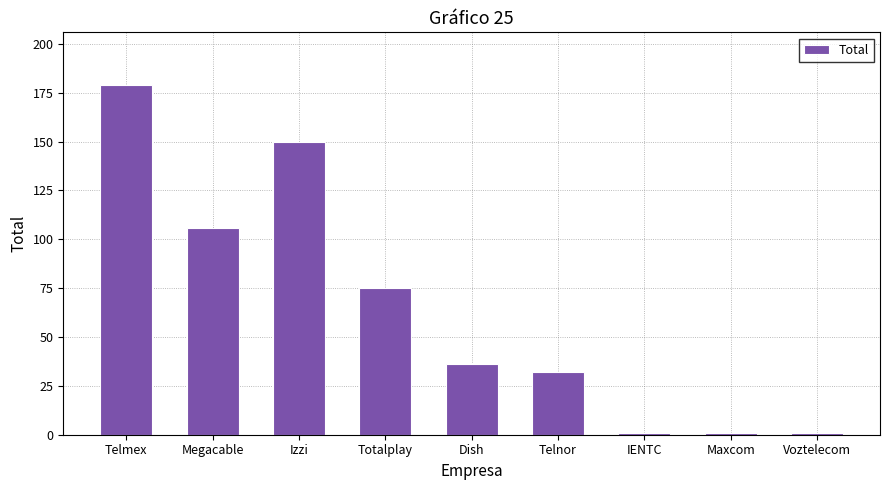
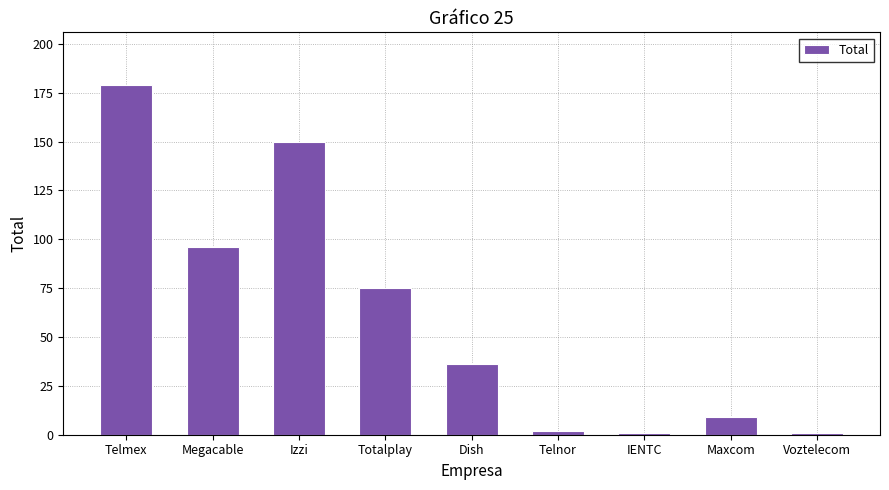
Megacable: 106 -> 96
Telnor: 32 -> 2
Maxcom: 1 -> 9
